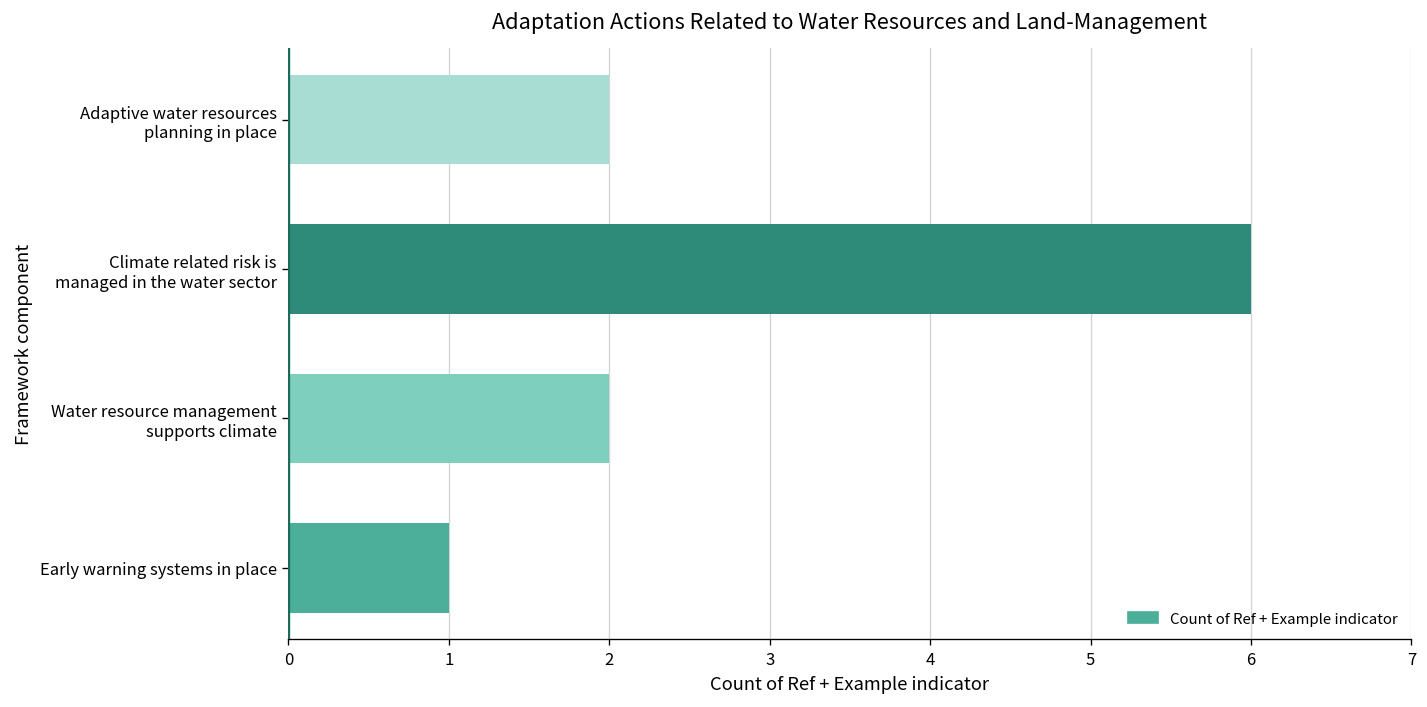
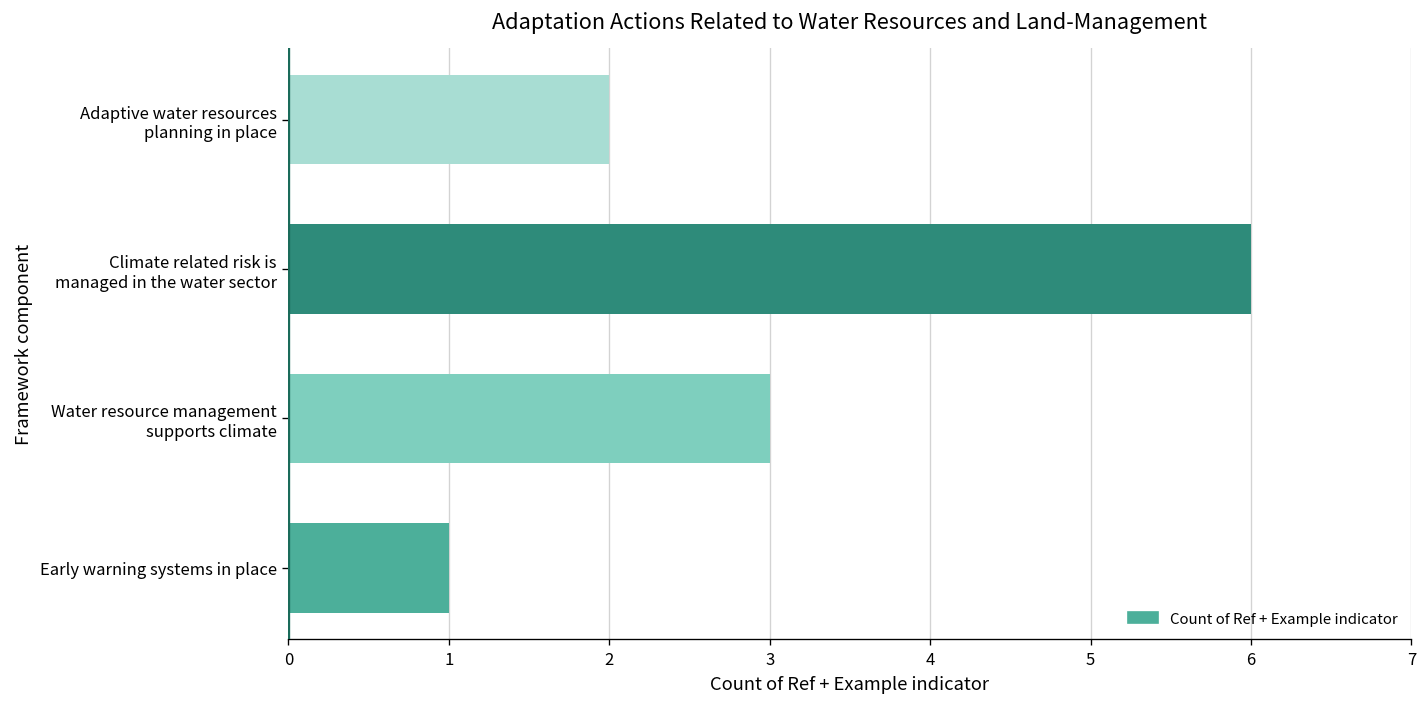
Water resource management supports climate: 2 -> 3
